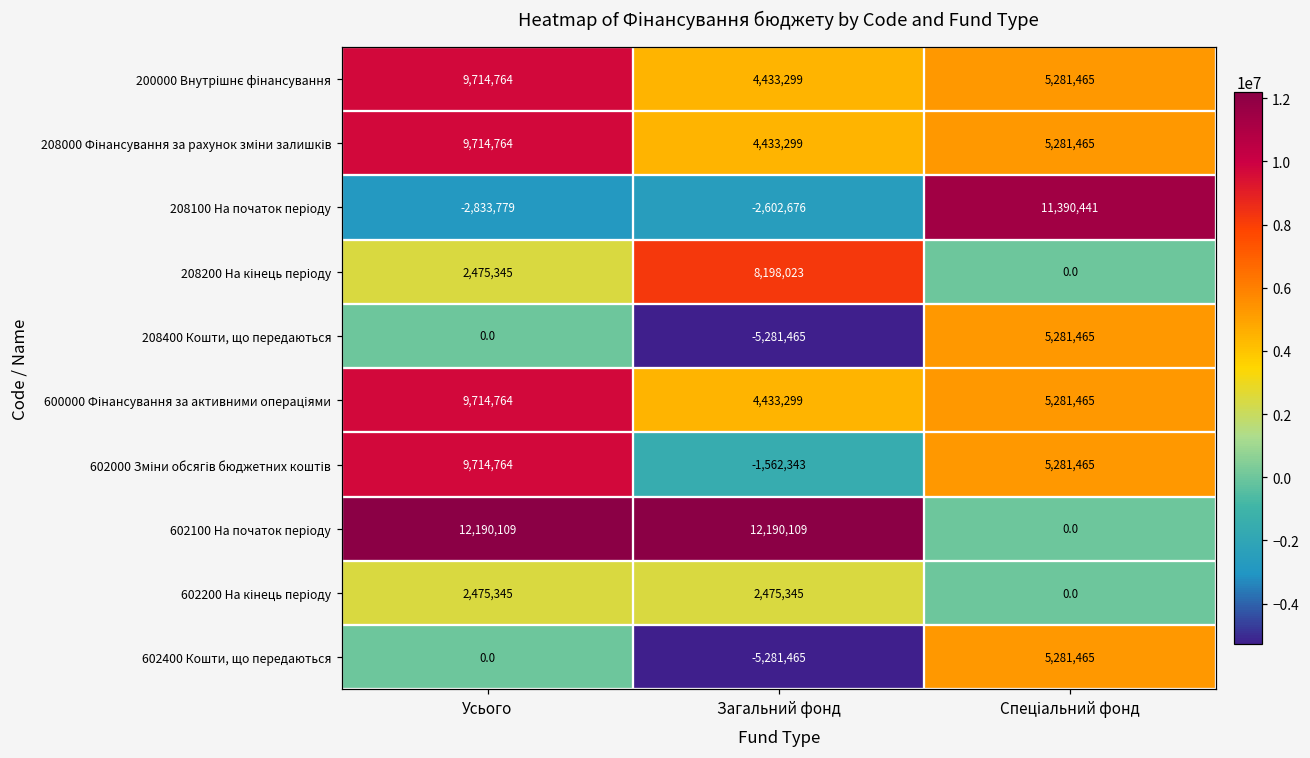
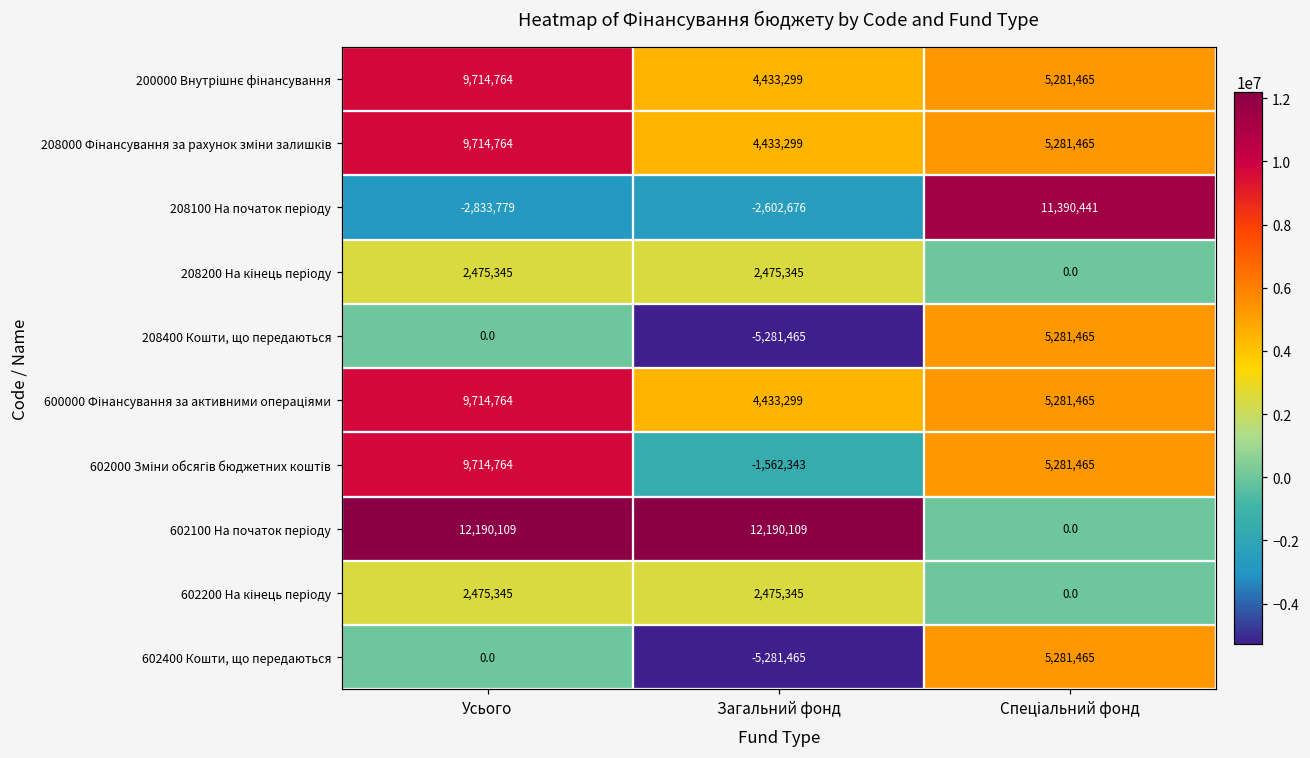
208200 На кінець періоду, Загальний фонд: 8,198,023 -> 2,475,345
